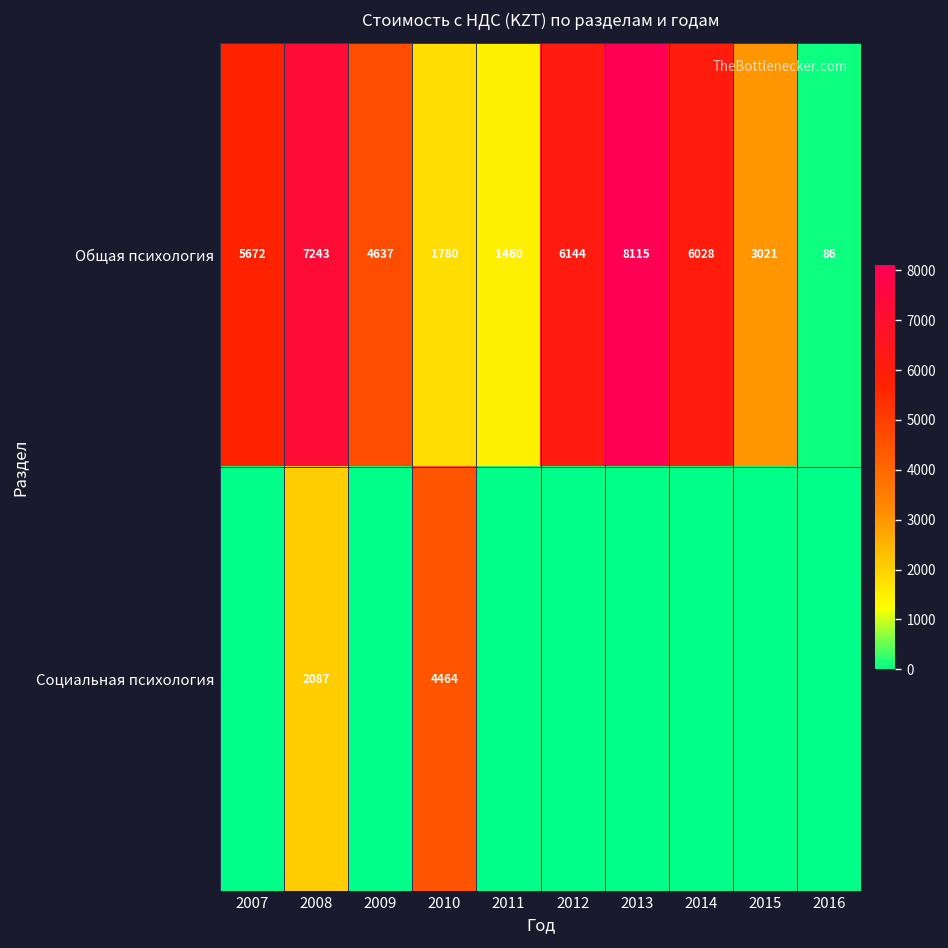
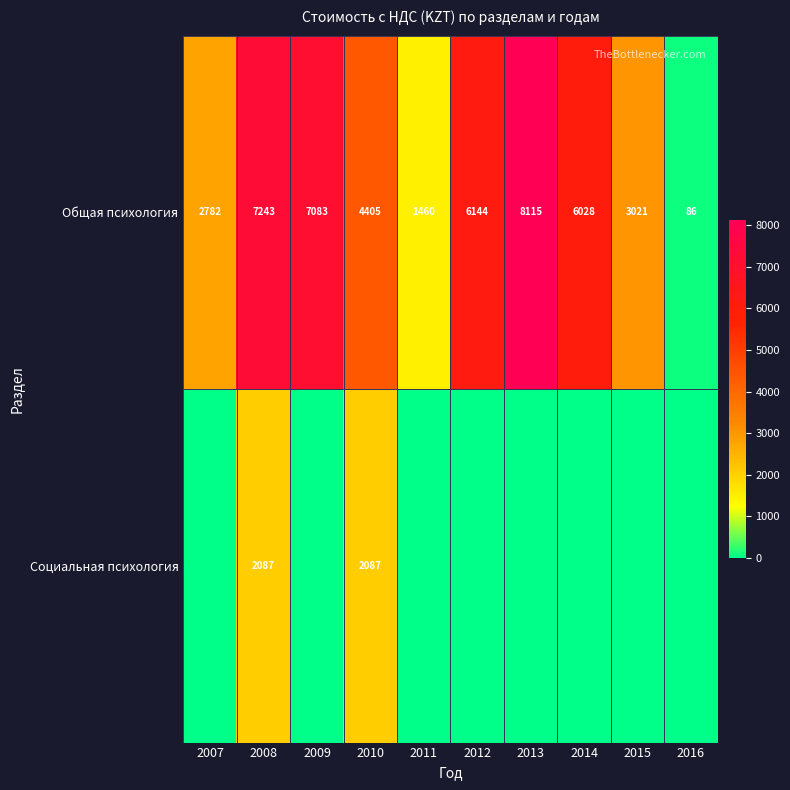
Общая психология, 2007: 5672 -> 2782
Общая психология, 2009: 4637 -> 7083
Общая психология, 2010: 1780 -> 4405
Социальная психология, 2010: 4464 -> 2087
